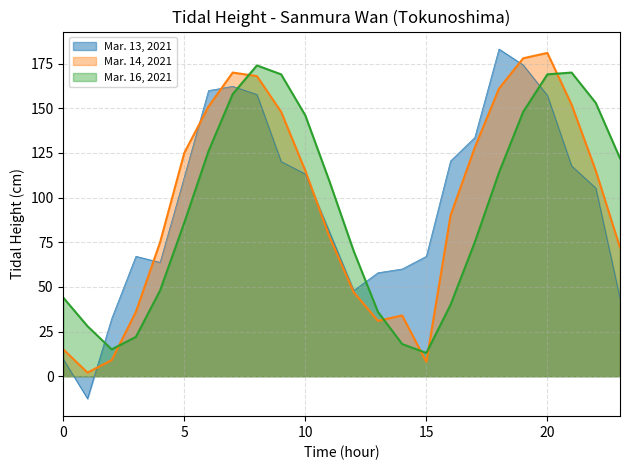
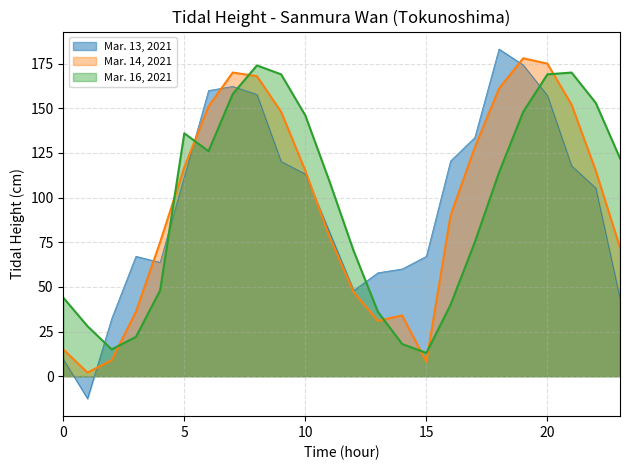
Mar. 14, 2021, 5: 125 -> 117
Mar. 16, 2021, 5: 86 -> 136
Mar. 14, 2021, 20: 181 -> 175
